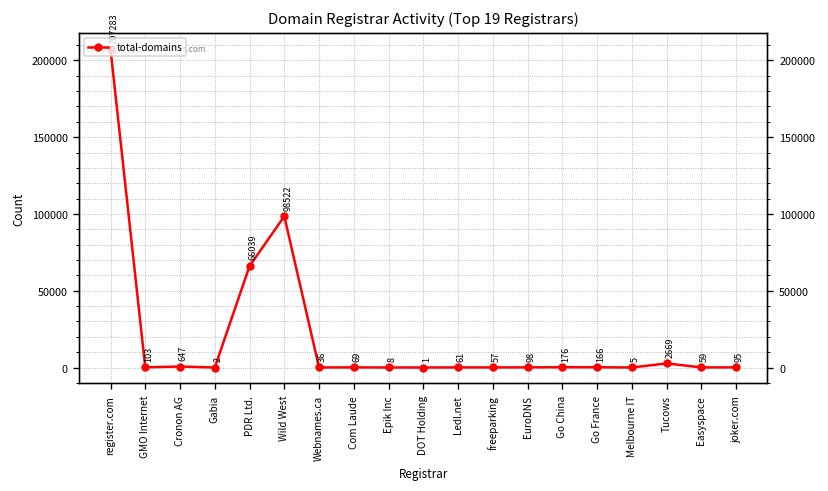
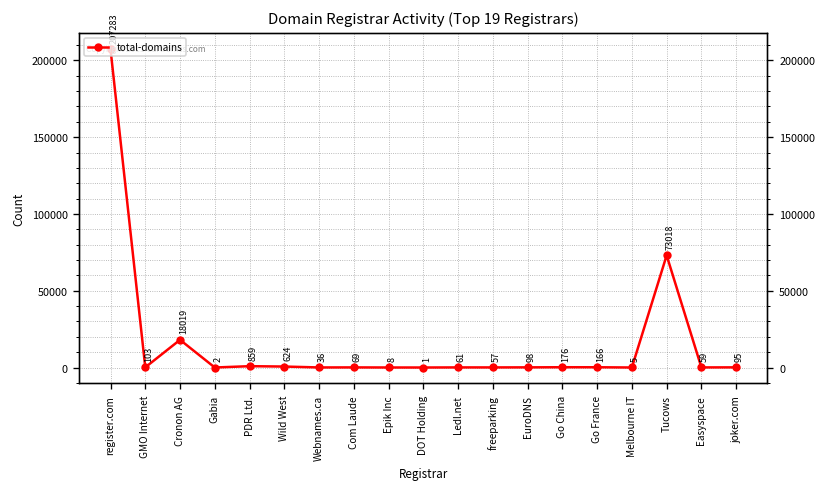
Cronon AG: 647 -> 18019
PDR Ltd.: 66039 -> 859
Wild West: 98522 -> 624
Tucows: 2669 -> 73018
